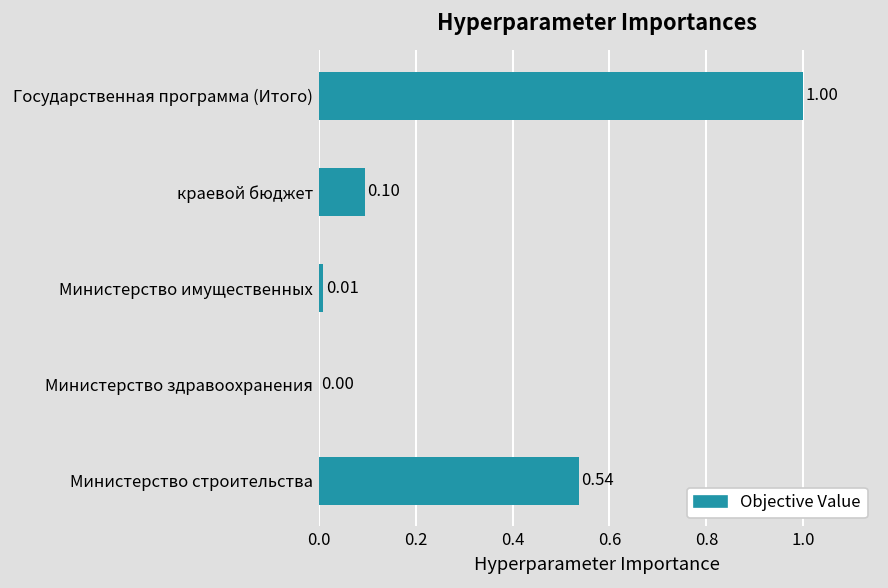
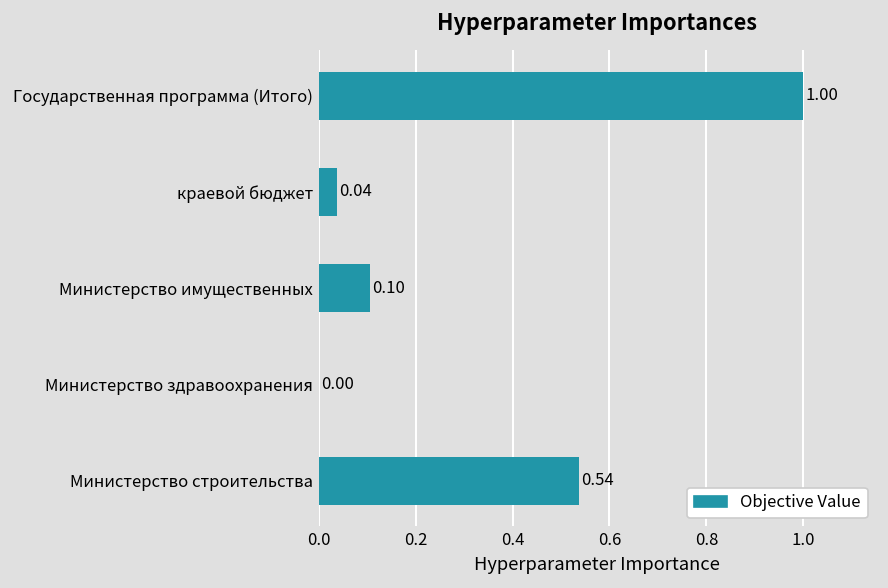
краевой бюджет: 0.10 -> 0.04
Министерство имущественных: 0.01 -> 0.10
